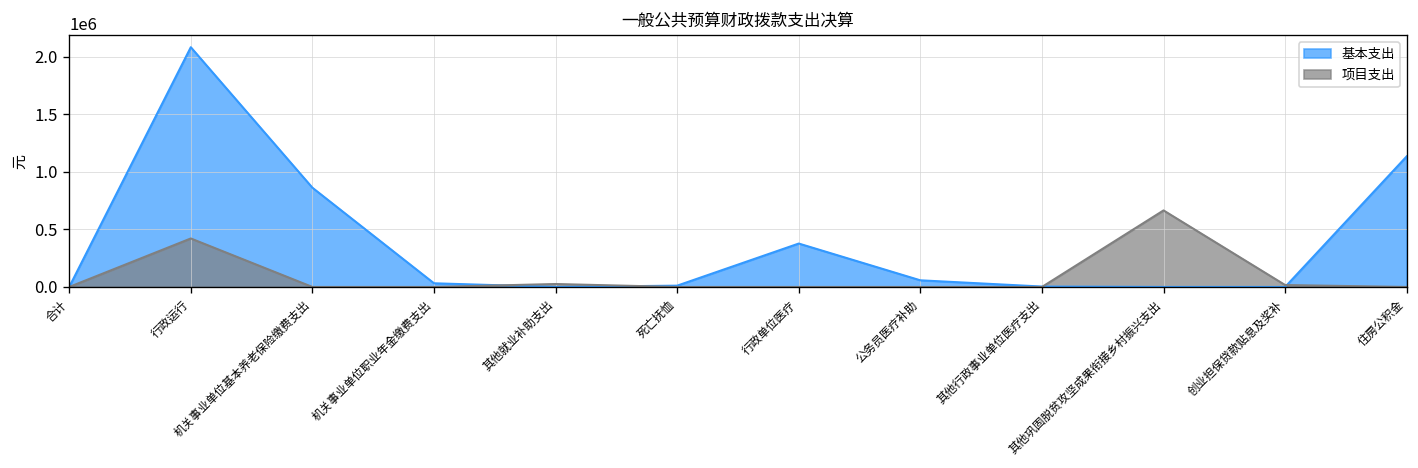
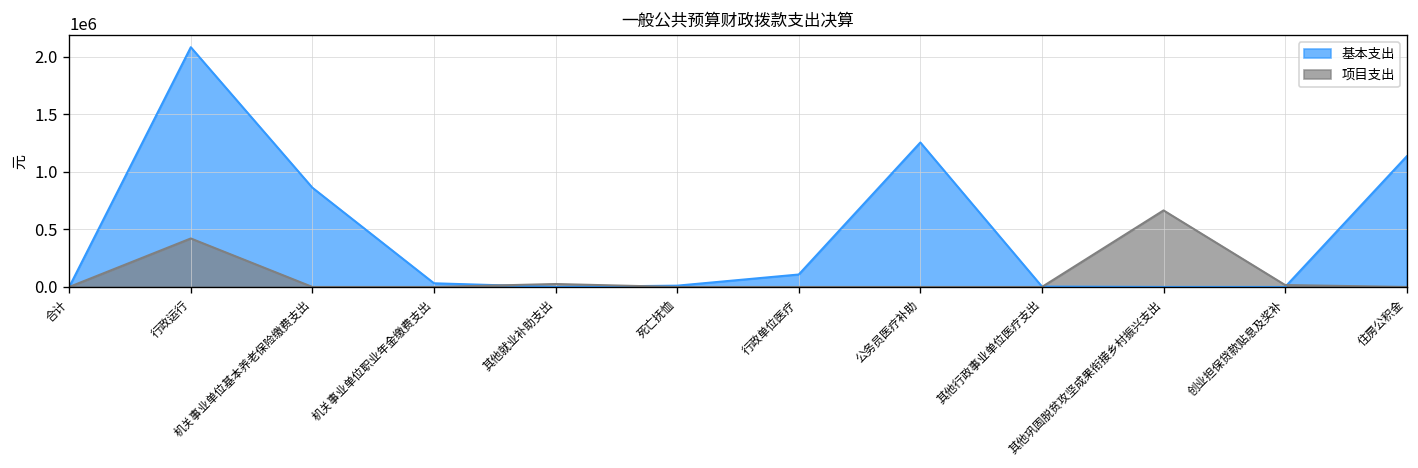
基本支出, 行政单位医疗: 400000 -> 100000
基本支出, 公务员医疗补助: 100000 -> 1300000
